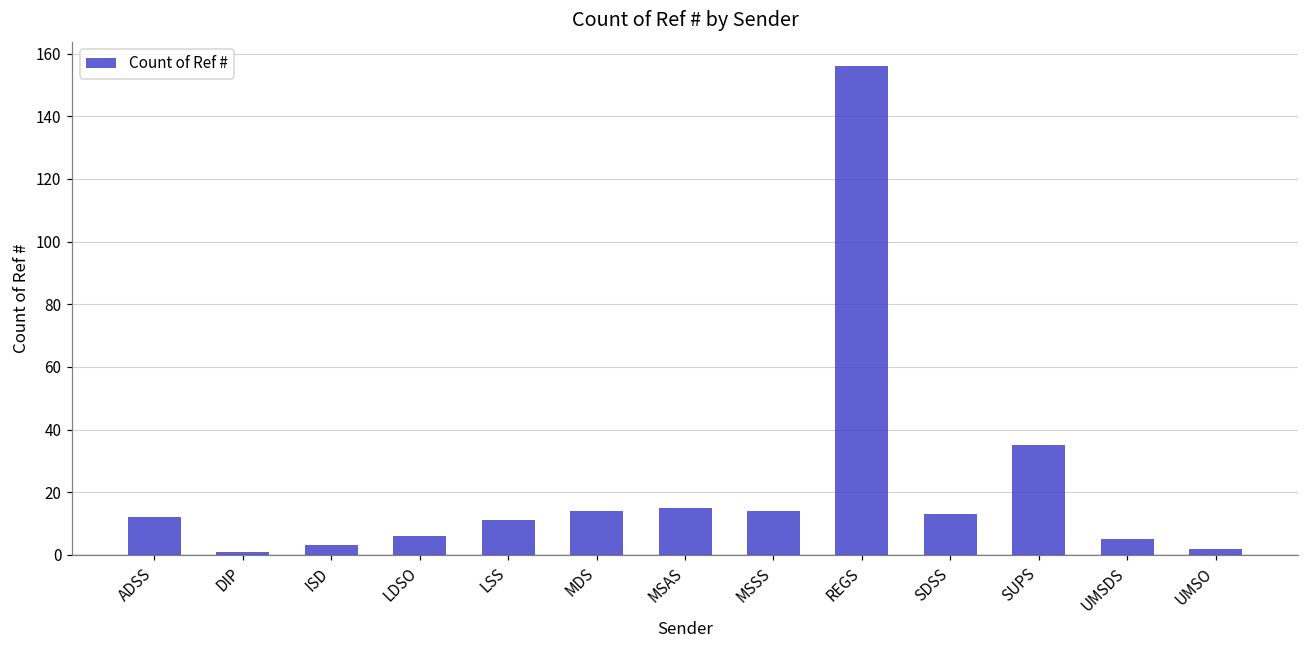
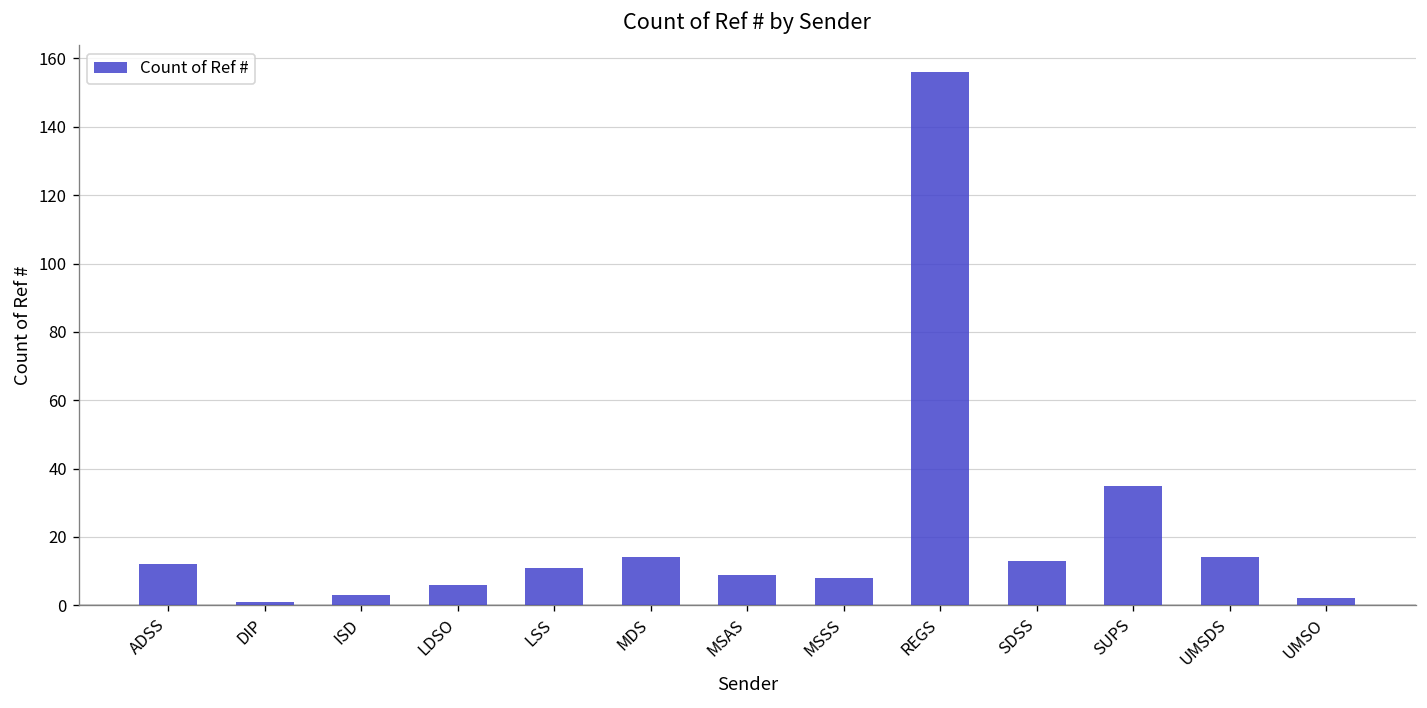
MSAS: 15 -> 9
MSSS: 14 -> 8
UMSDS: 5 -> 14
